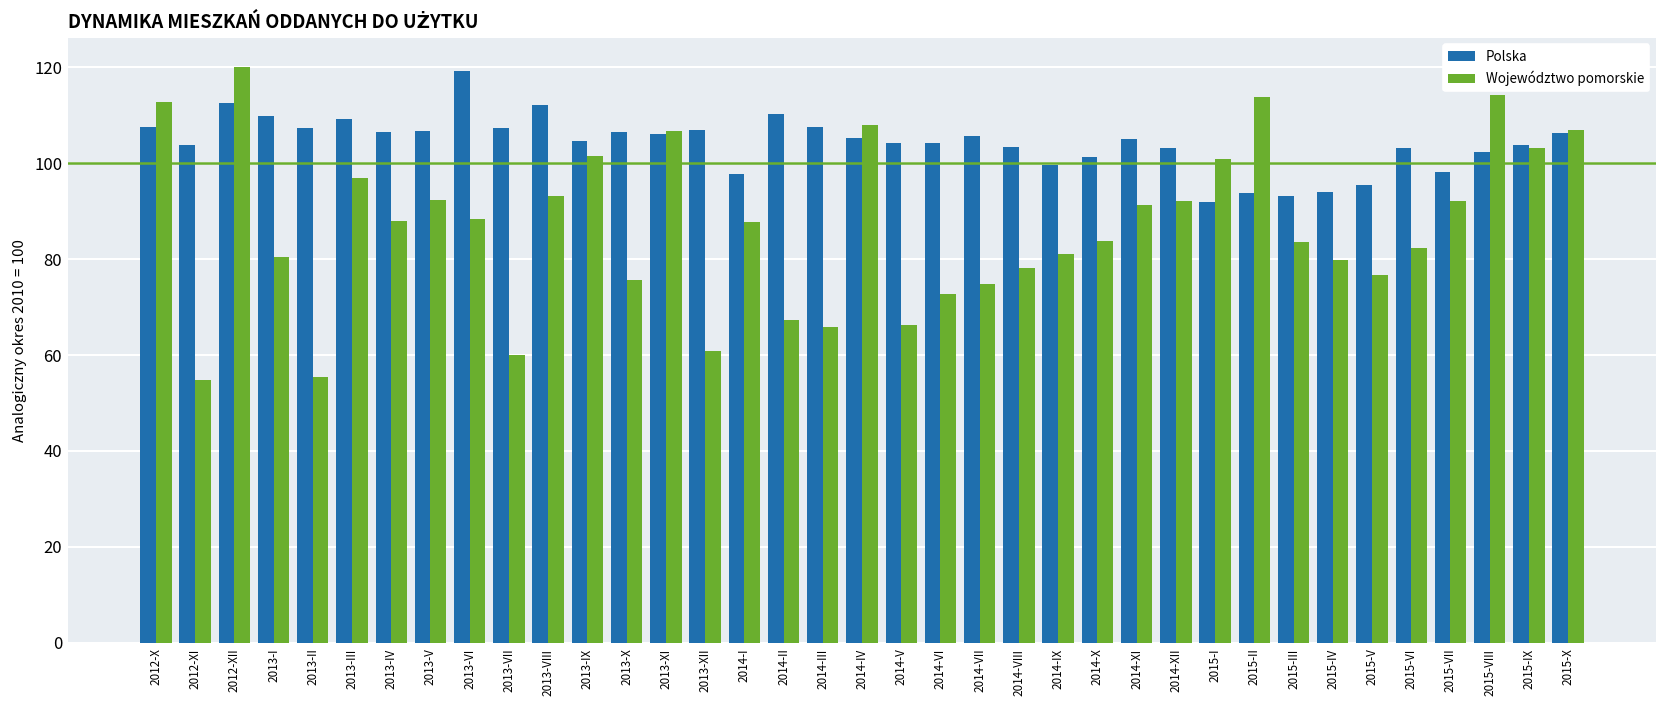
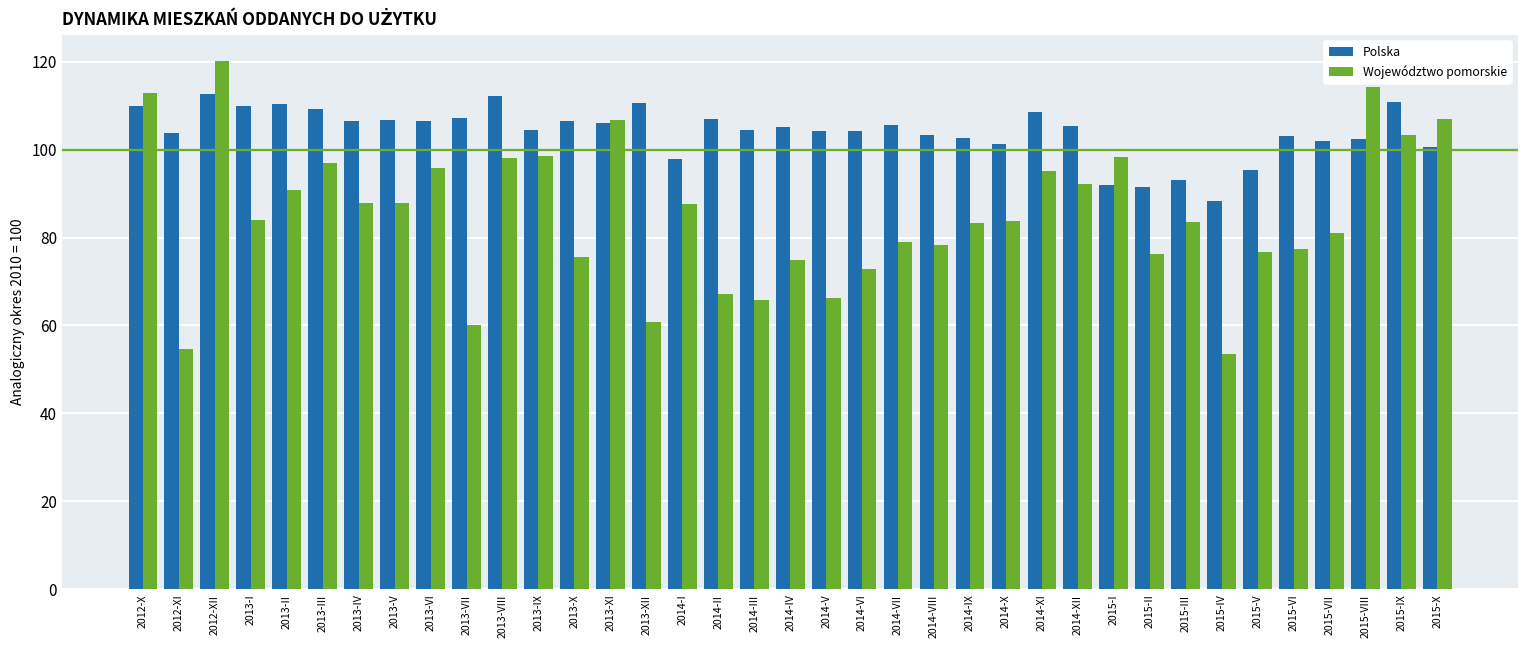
Polska, 2012-X: 108 -> 110
Województwo pomorskie, 2013-I: 80 -> 84
Polska, 2013-II: 107 -> 110
Województwo pomorskie, 2013-II: 55 -> 91
Województwo pomorskie, 2013-V: 92 -> 88
Polska, 2013-VI: 119 -> 107
Województwo pomorskie, 2013-VI: 88 -> 96
Województwo pomorskie, 2013-VIII: 93 -> 98
Województwo pomorskie, 2013-IX: 101 -> 98
Polska, 2013-XII: 107 -> 111
Polska, 2014-II: 110 -> 107
Polska, 2014-III: 107 -> 104
Województwo pomorskie, 2014-IV: 108 -> 75
Województwo pomorskie, 2014-VII: 75 -> 79
Polska, 2014-IX: 100 -> 103
Województwo pomorskie, 2014-IX: 81 -> 83
Polska, 2014-XI: 105 -> 108
Województwo pomorskie, 2014-XI: 91 -> 95
Polska, 2014-XII: 103 -> 105
Województwo pomorskie, 2015-I: 101 -> 98
Polska, 2015-II: 94 -> 91
Województwo pomorskie, 2015-II: 114 -> 76
Polska, 2015-IV: 94 -> 88
Województwo pomorskie, 2015-IV: 80 -> 54
Województwo pomorskie, 2015-VI: 82 -> 77
Polska, 2015-VII: 98 -> 102
Województwo pomorskie, 2015-VII: 92 -> 81
Polska, 2015-IX: 104 -> 111
Polska, 2015-X: 106 -> 101
